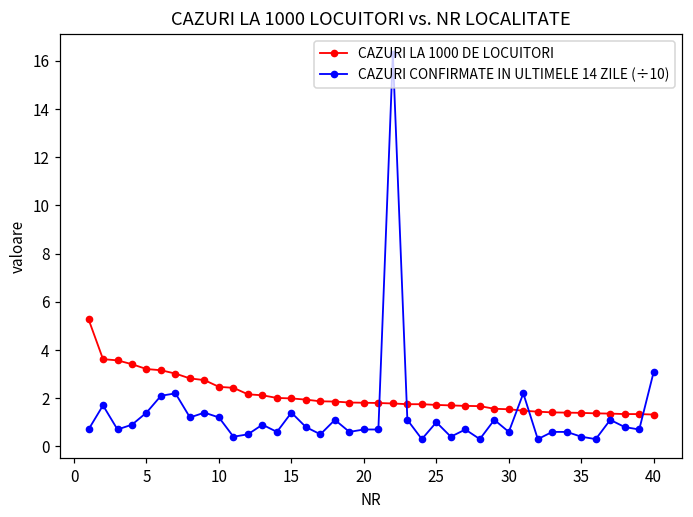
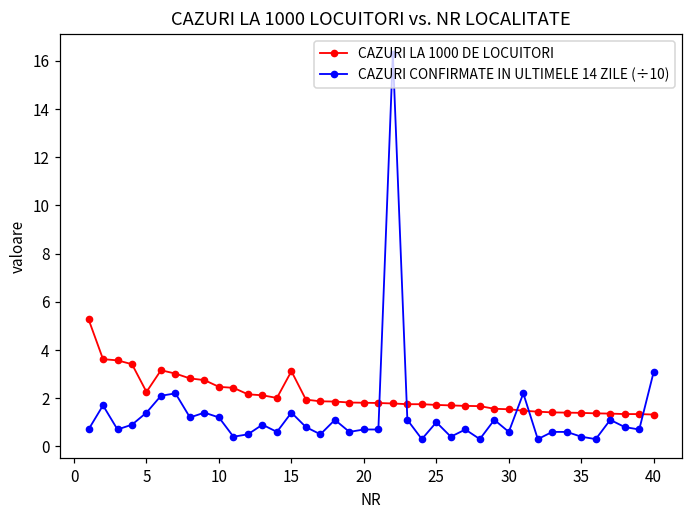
CAZURI LA 1000 DE LOCUITORI, 5: 3.2 -> 2.3
CAZURI LA 1000 DE LOCUITORI, 15: 2.0 -> 3.1
